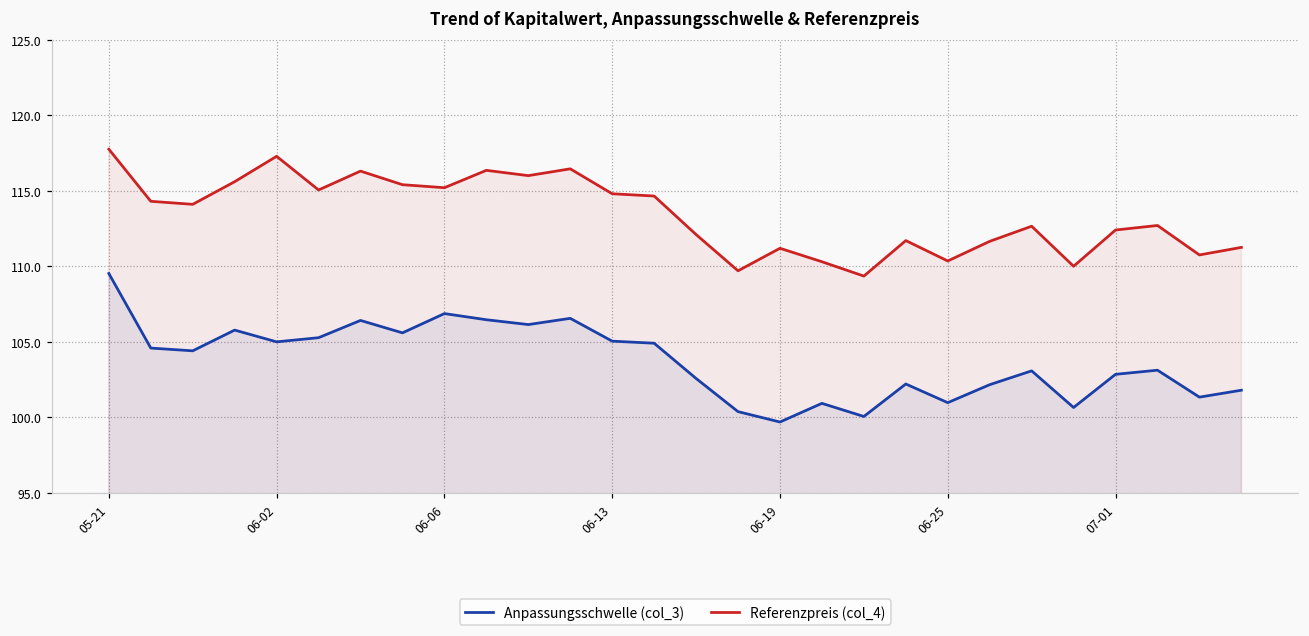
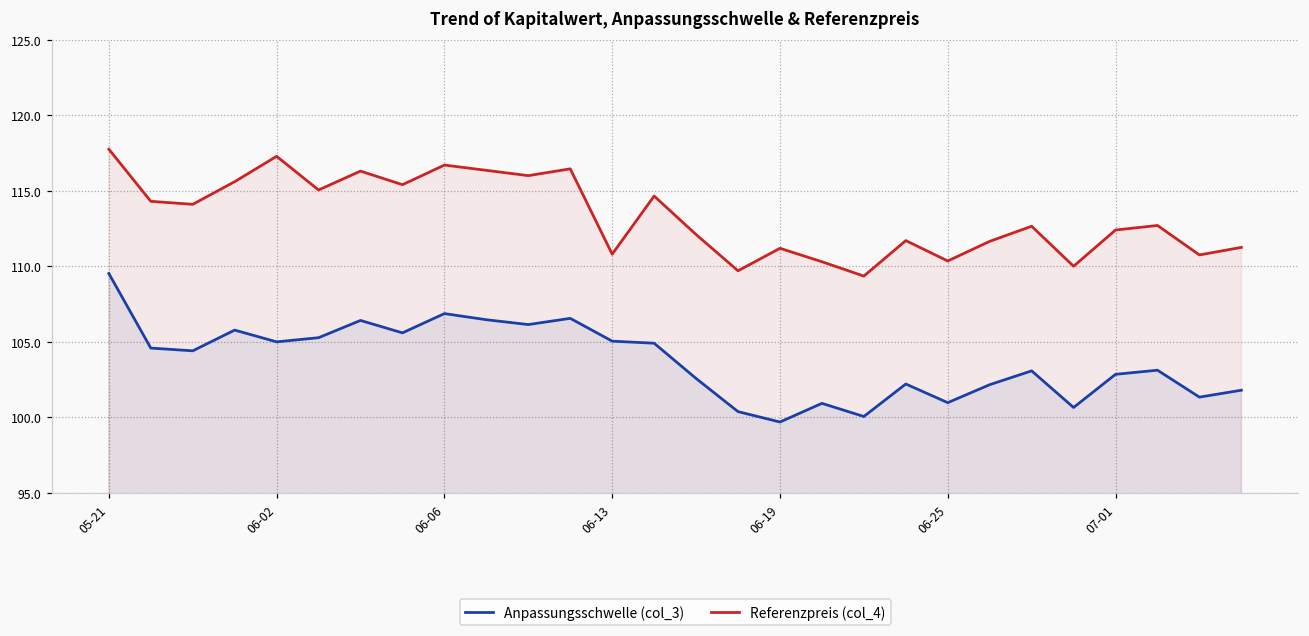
Referenzpreis (col_4), 06-06: 115.2 -> 116.7
Referenzpreis (col_4), 06-13: 114.8 -> 110.8
